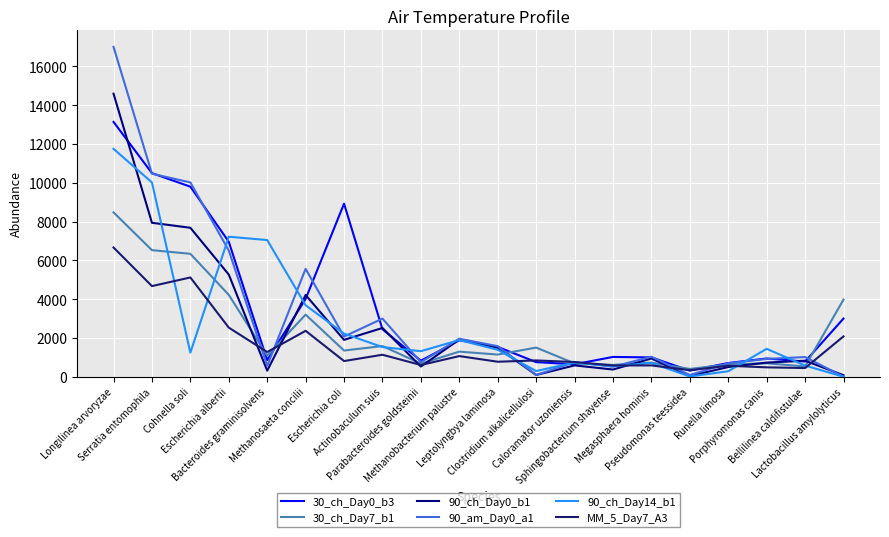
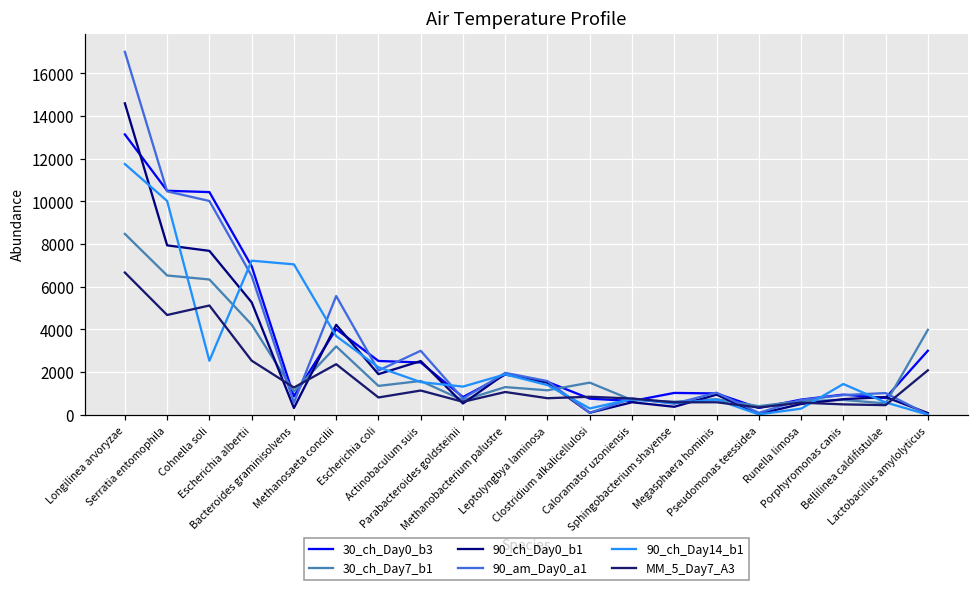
30_ch_Day0_b3, Cohnella soli: 9800 -> 10400
90_ch_Day14_b1, Cohnella soli: 1200 -> 2500
30_ch_Day0_b3, Escherichia coli: 8900 -> 2500
